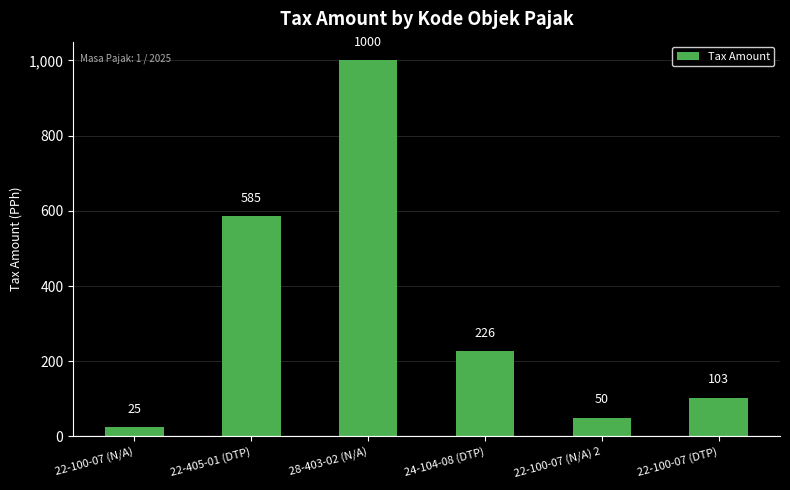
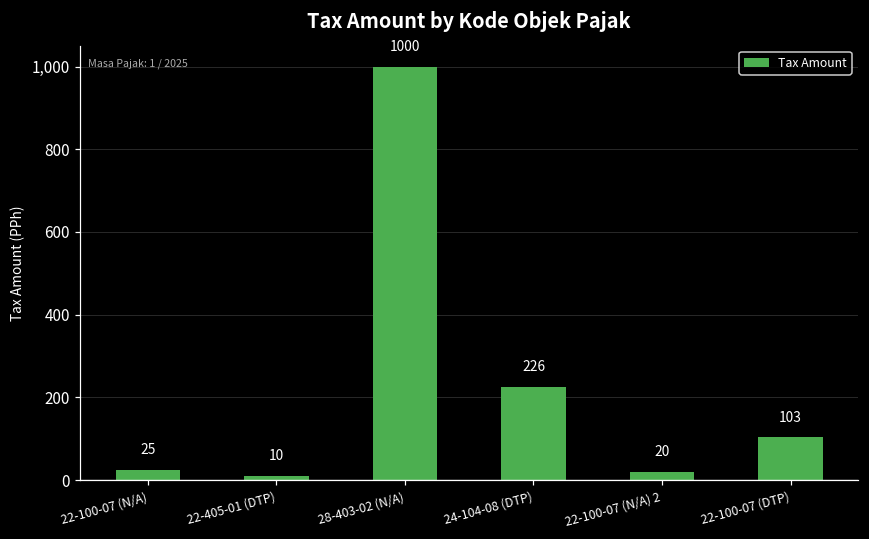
22-405-01 (DTP): 585 -> 10
22-100-07 (N/A) 2: 50 -> 20
